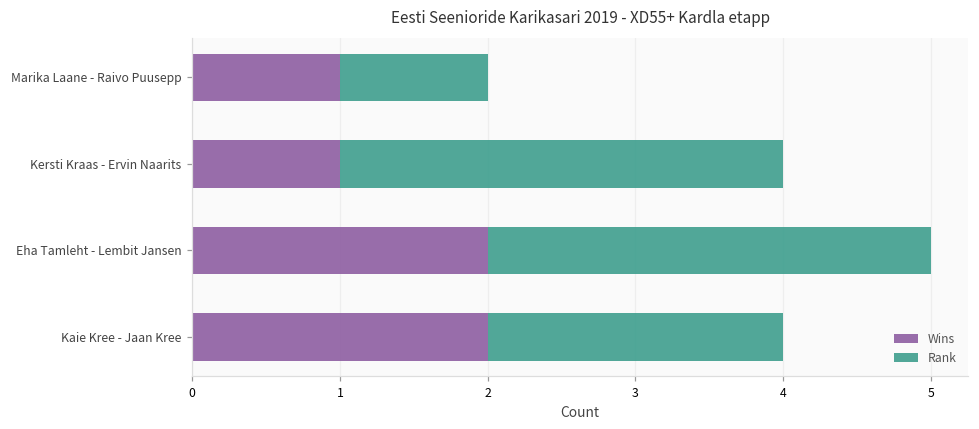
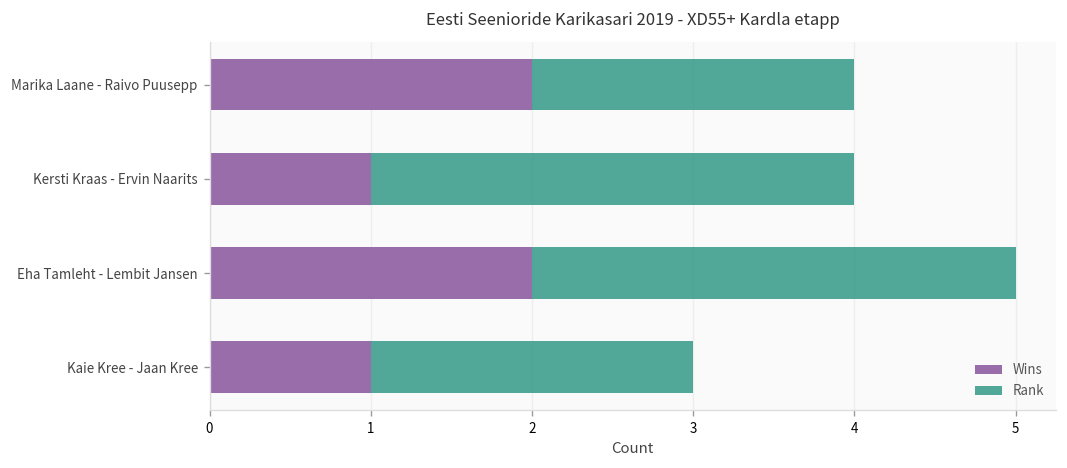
Wins, Marika Laane - Raivo Puusepp: 1 -> 2
Rank, Marika Laane - Raivo Puusepp: 1 -> 2
Wins, Kaie Kree - Jaan Kree: 2 -> 1
